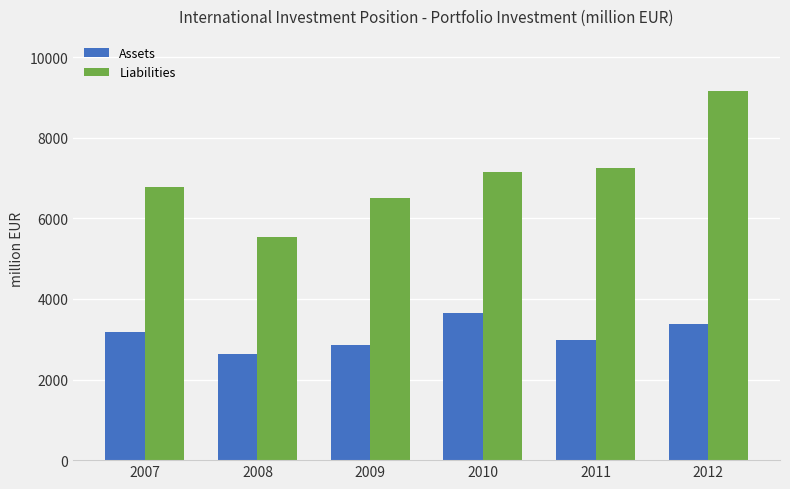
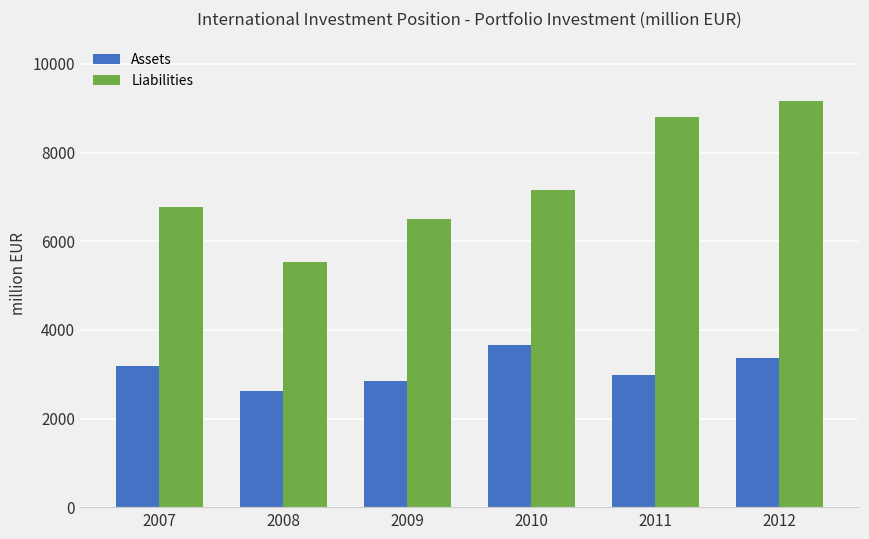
Liabilities, 2011: 7200 -> 8800
